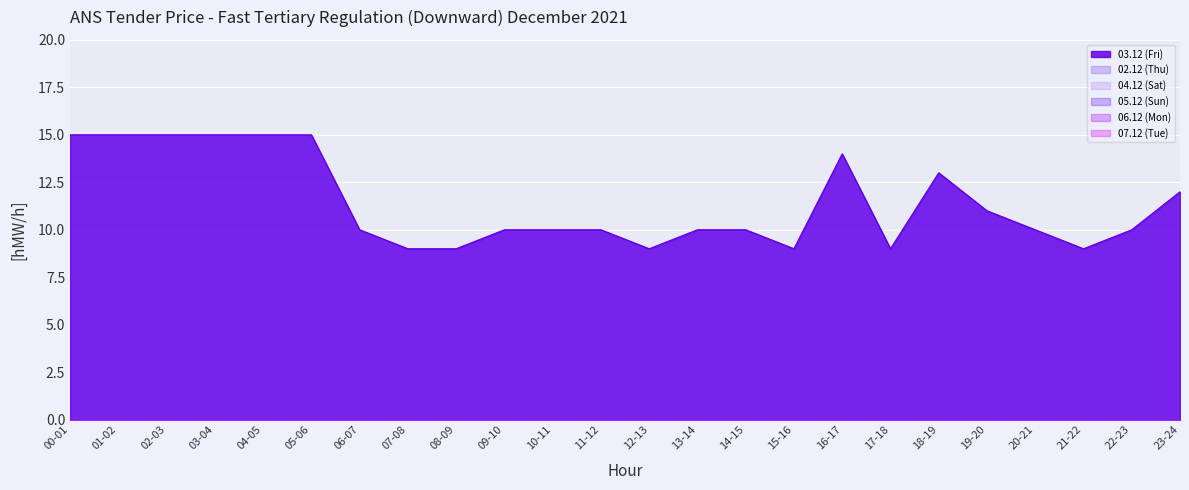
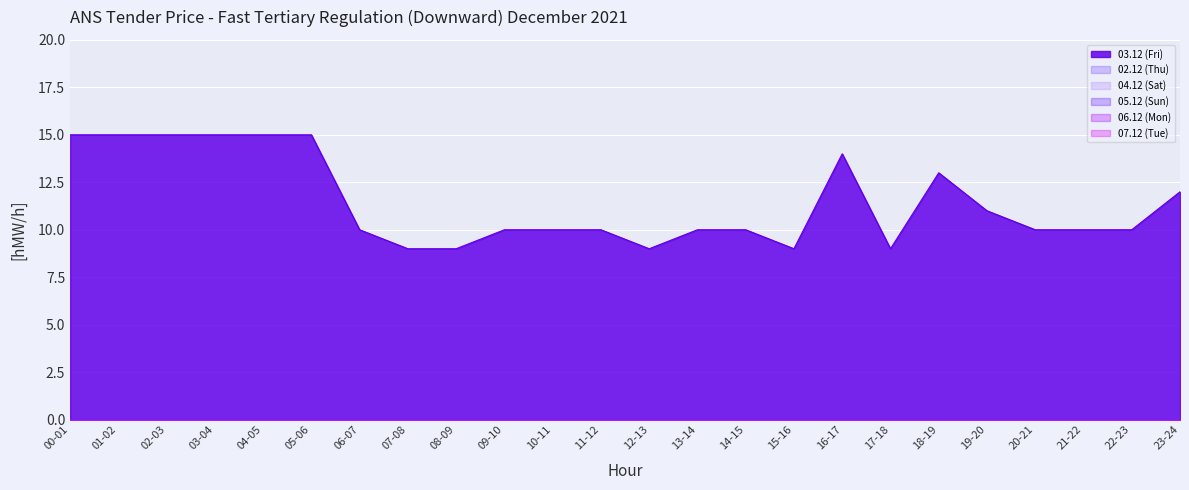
03.12 (Fri), 21-22: 9 -> 10
